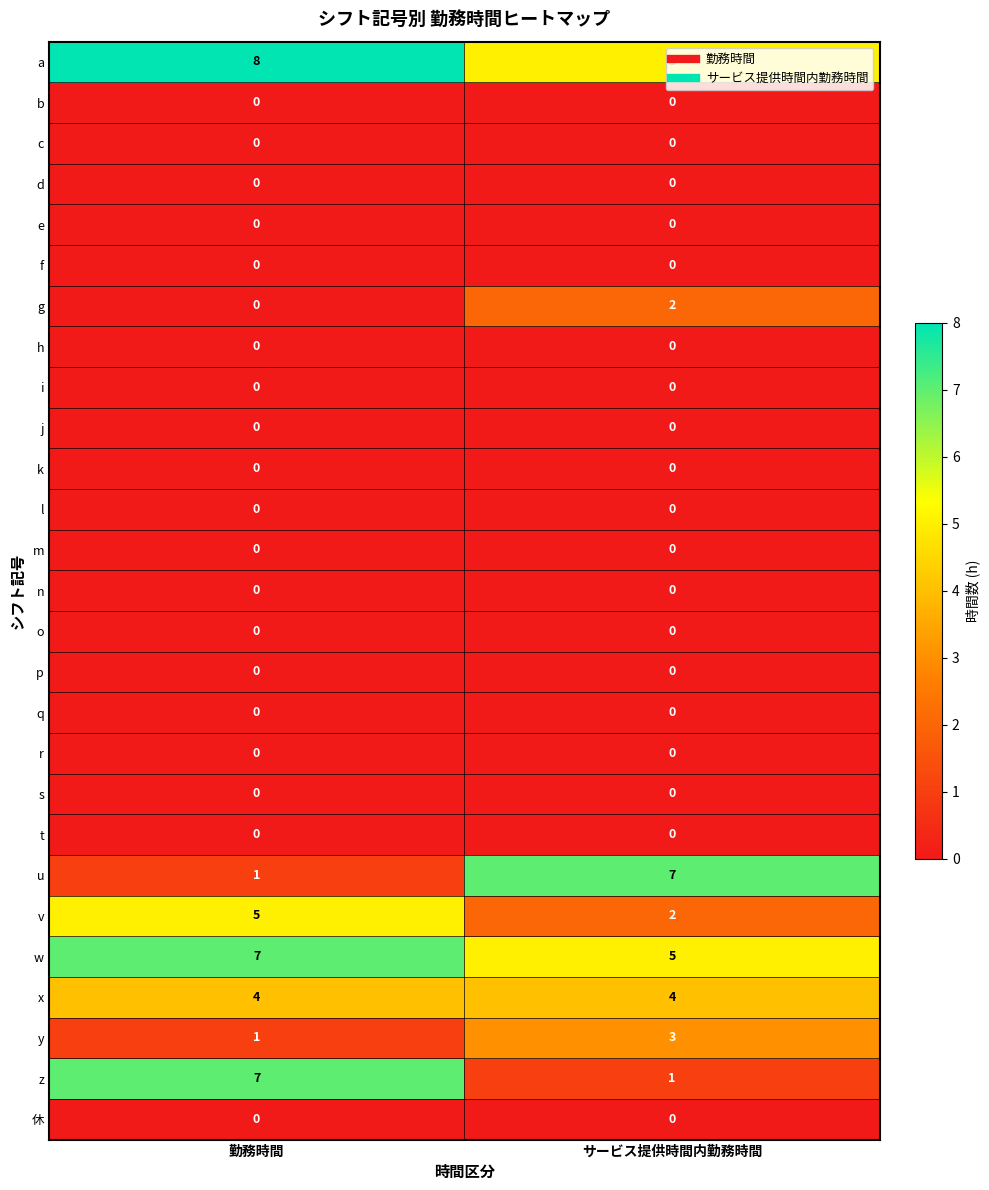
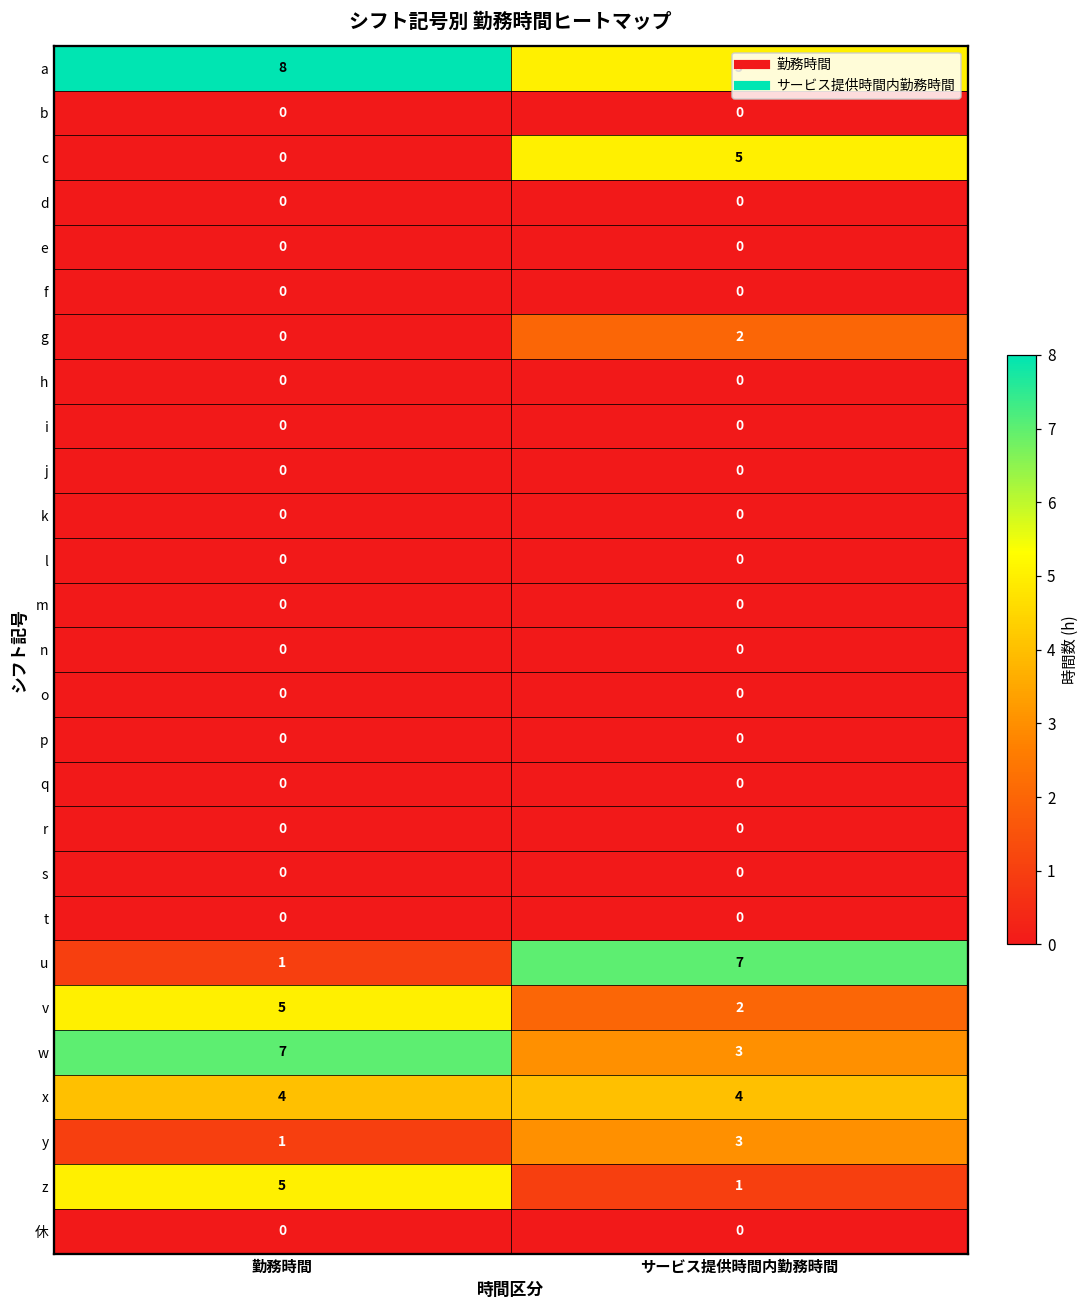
c, サービス提供時間内勤務時間: 0 -> 5
w, サービス提供時間内勤務時間: 5 -> 3
z, 勤務時間: 7 -> 5
